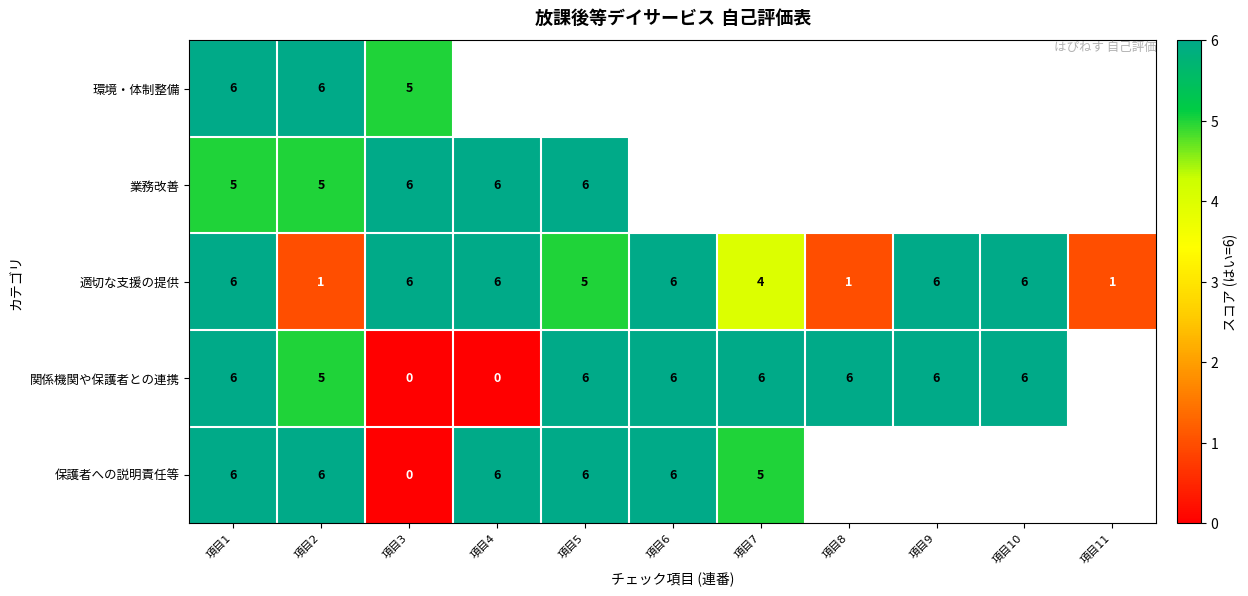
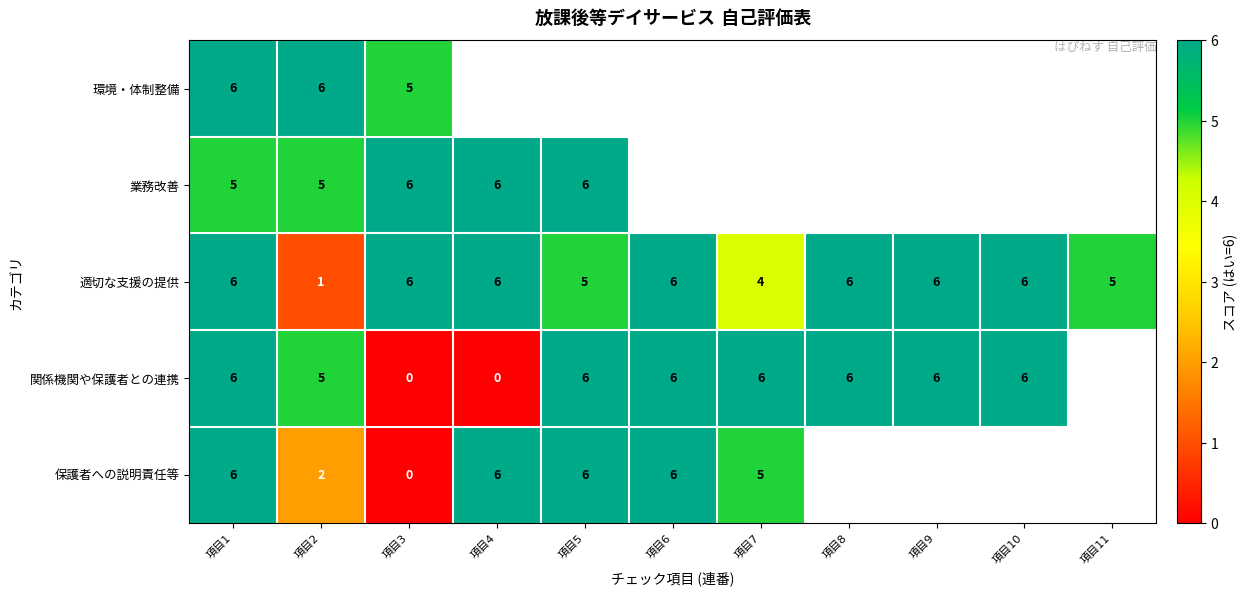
適切な支援の提供, 項目8: 1 -> 6
適切な支援の提供, 項目11: 1 -> 5
保護者への説明責任等, 項目2: 6 -> 2
